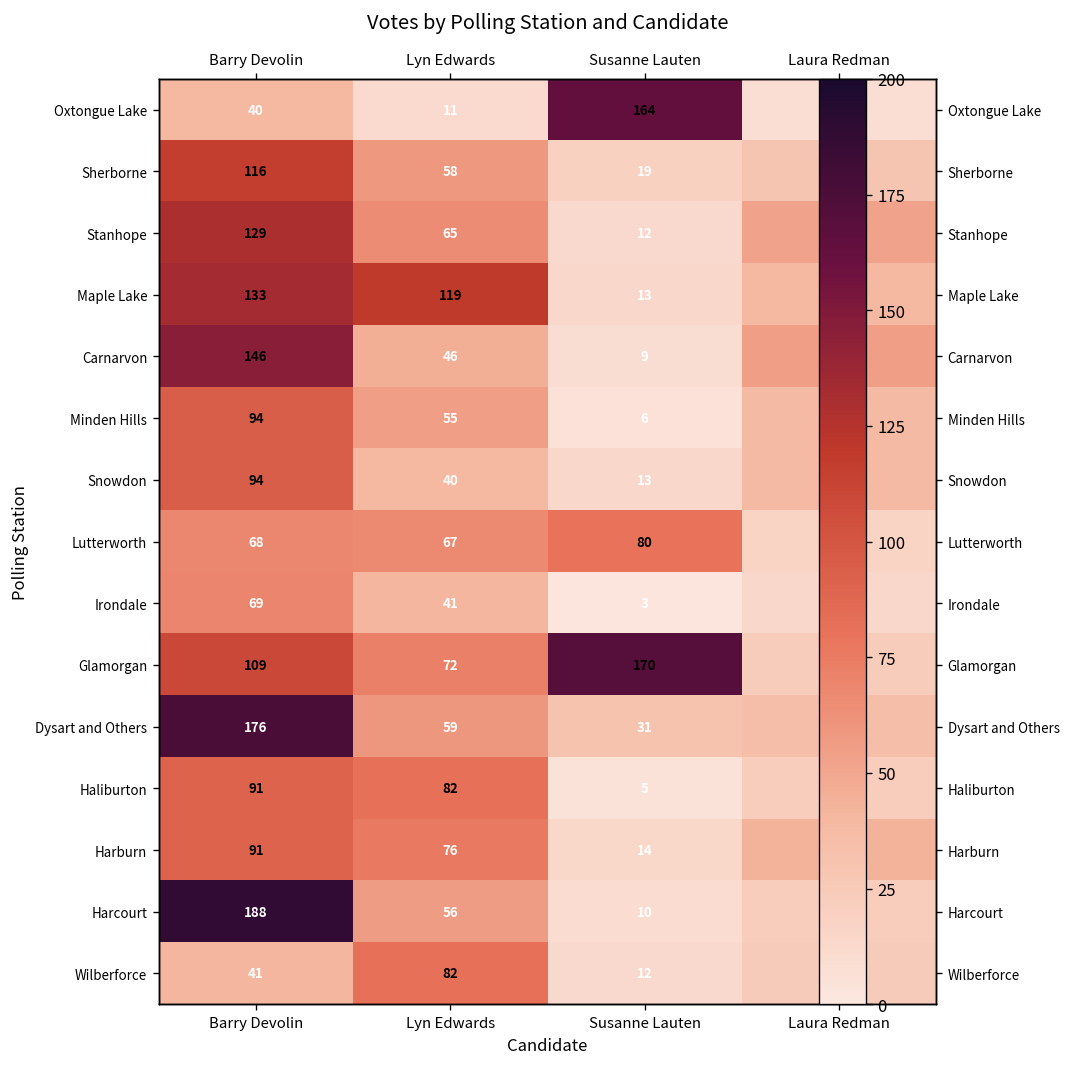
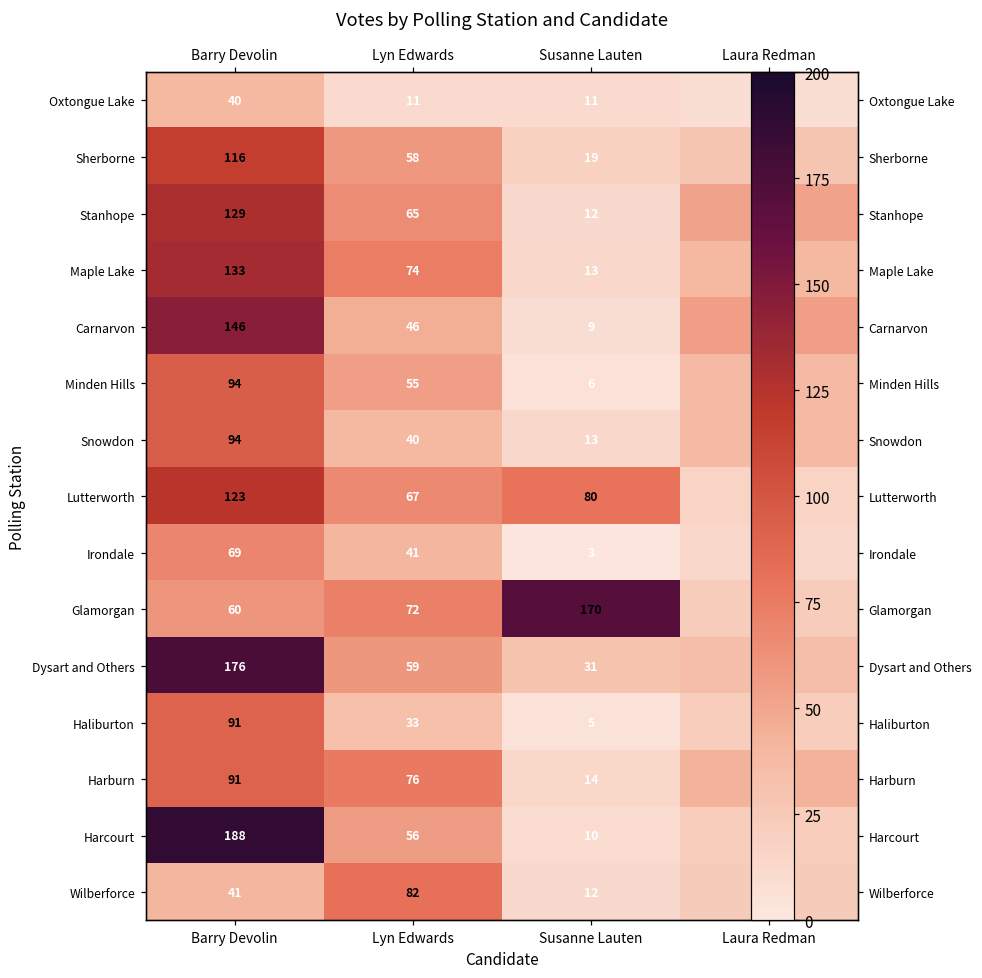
Oxtongue Lake, Susanne Lauten: 164 -> 11
Maple Lake, Lyn Edwards: 119 -> 74
Lutterworth, Barry Devolin: 68 -> 123
Glamorgan, Barry Devolin: 109 -> 60
Haliburton, Lyn Edwards: 82 -> 33
